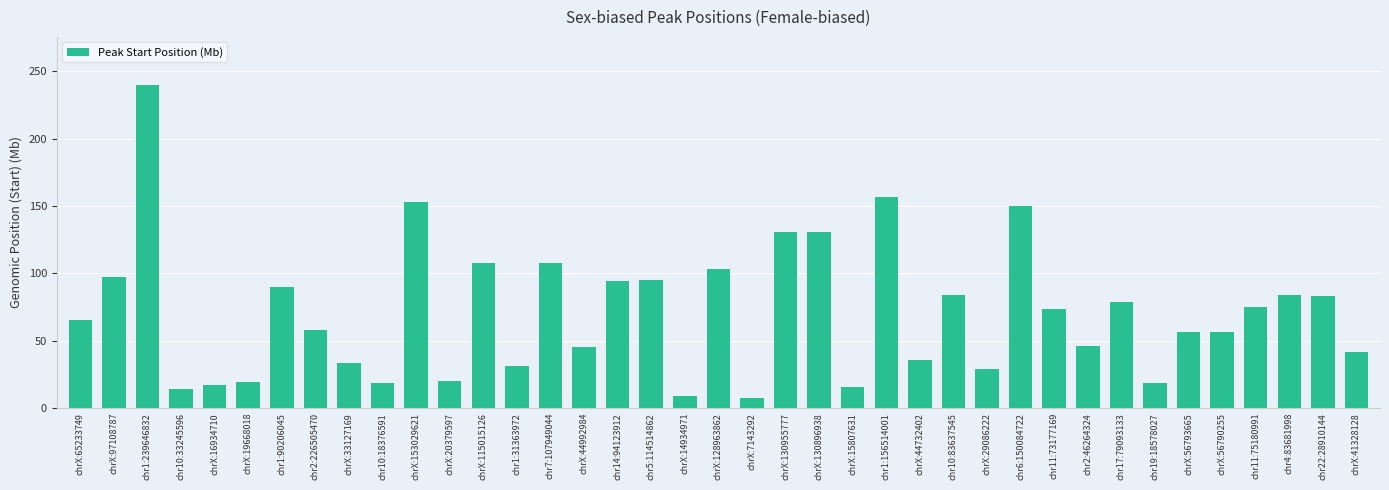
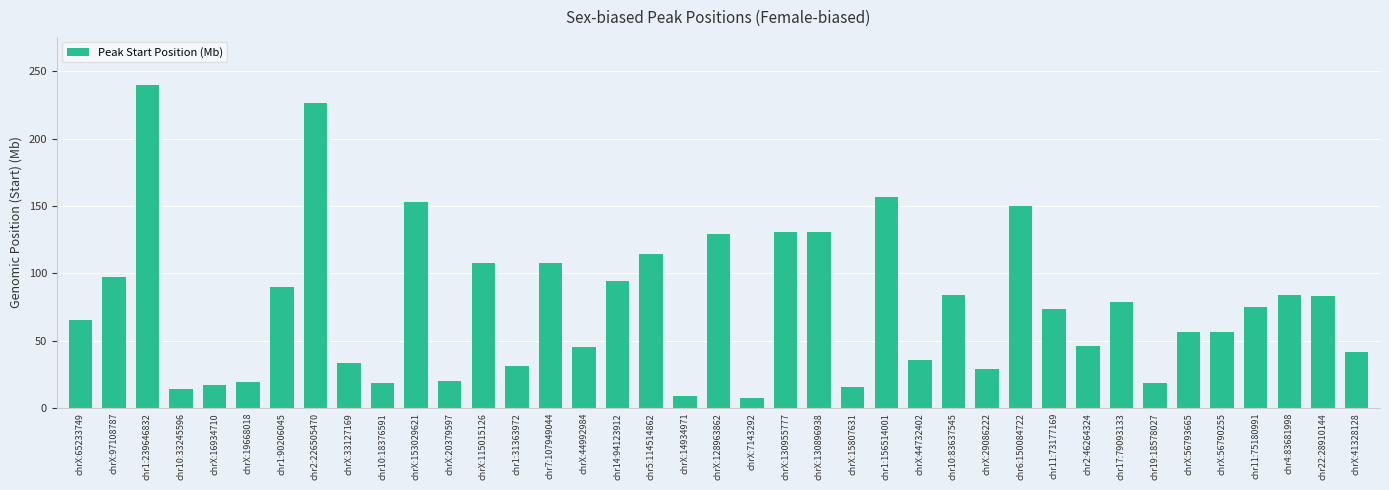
chr2:226505470: 58 -> 227
chr5:114514862: 95 -> 115
chrX:128963862: 103 -> 129
